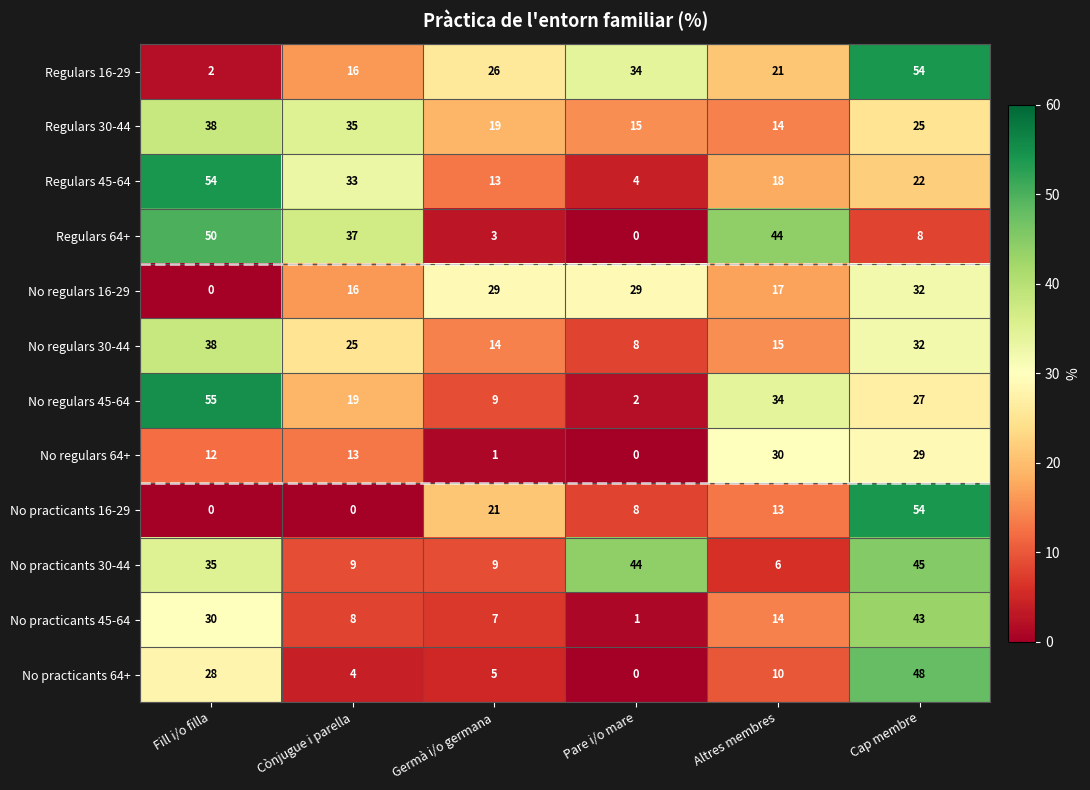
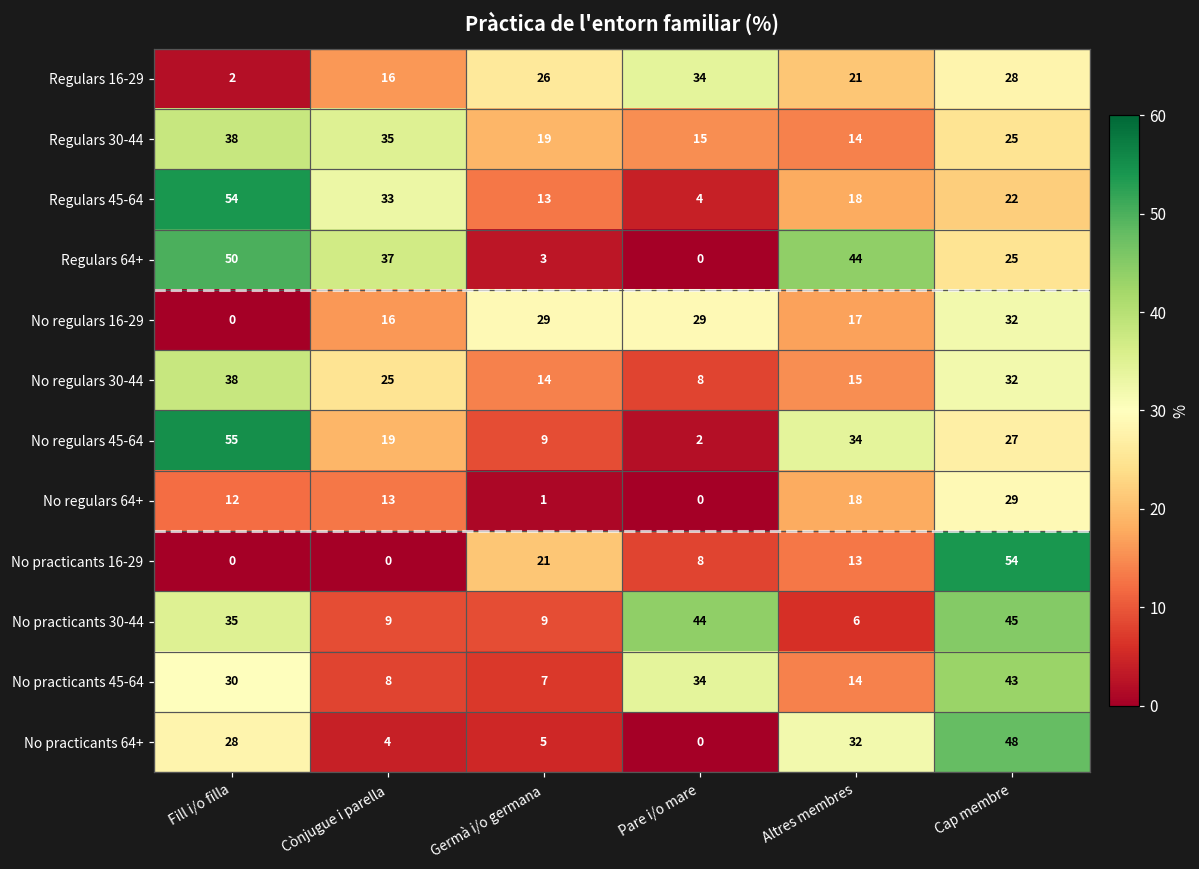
Regulars 16-29, Cap membre: 54 -> 28
Regulars 64+, Cap membre: 8 -> 25
No regulars 64+, Altres membres: 30 -> 18
No practicants 45-64, Pare i/o mare: 1 -> 34
No practicants 64+, Altres membres: 10 -> 32
